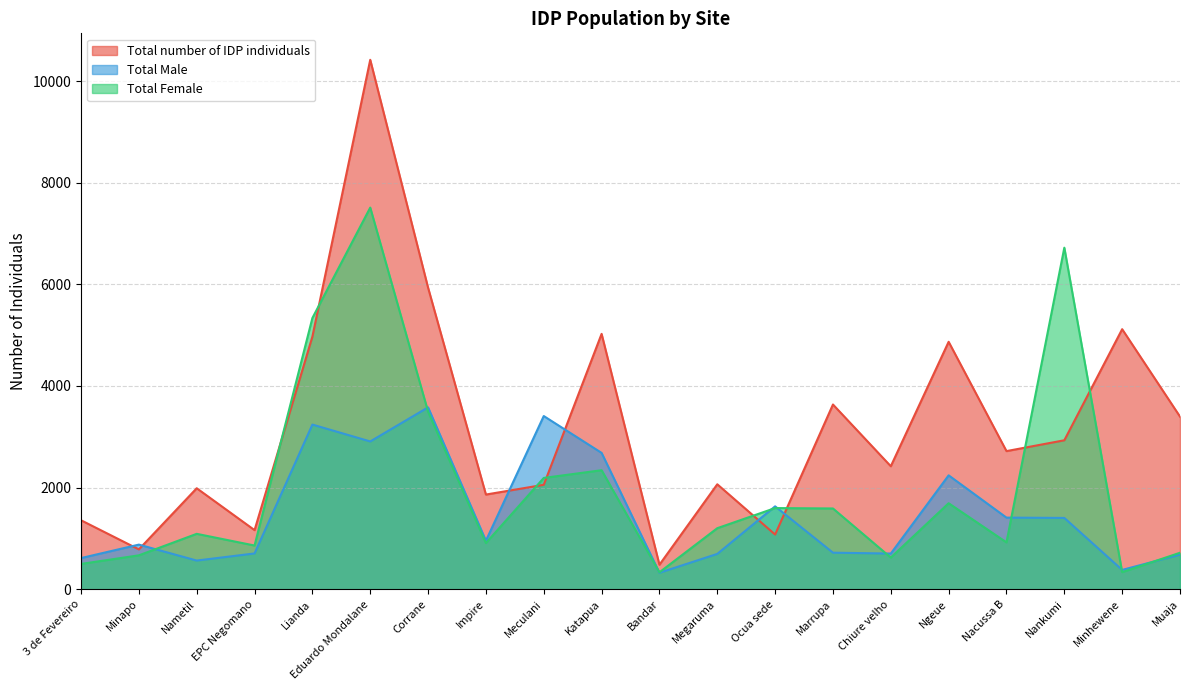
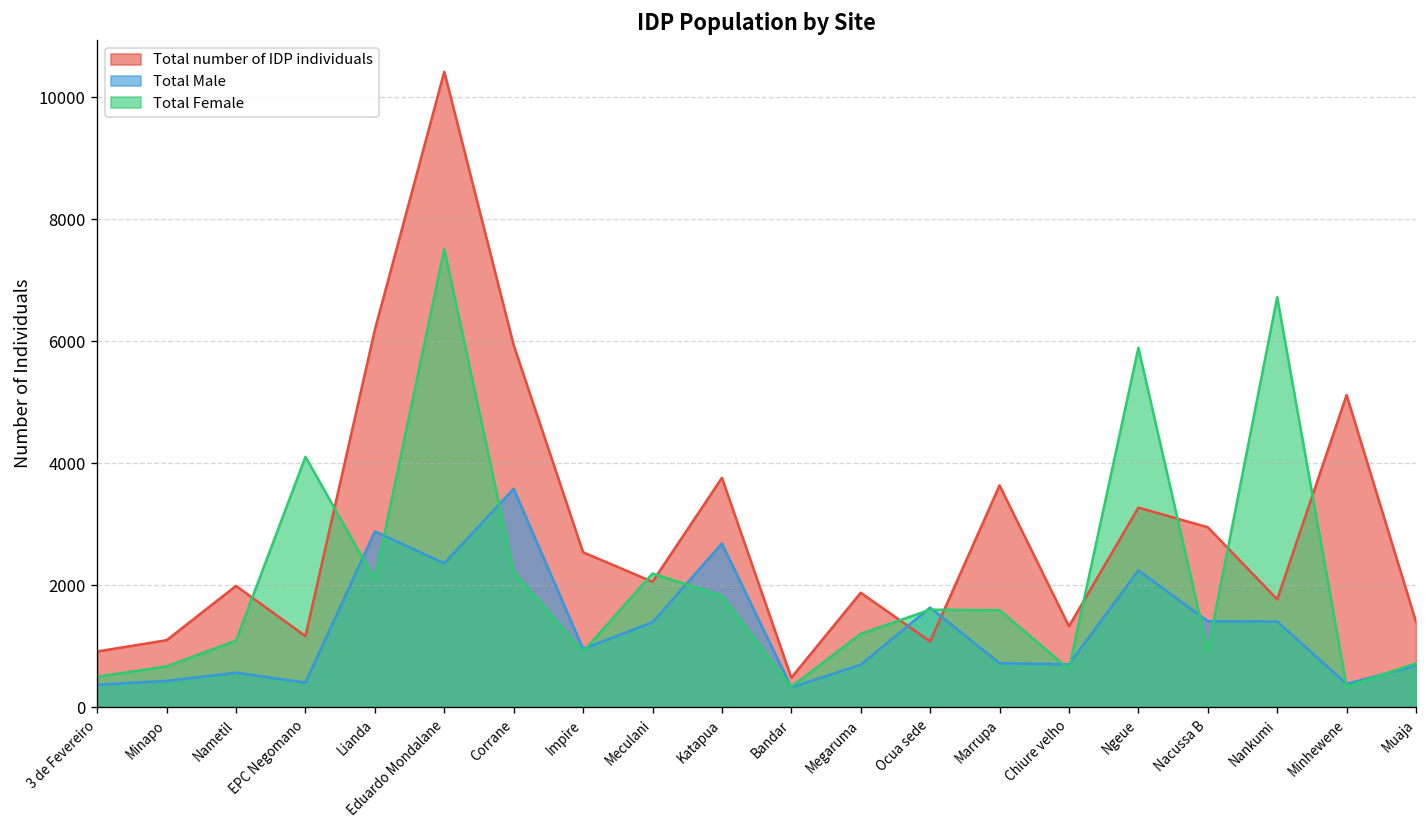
Total number of IDP individuals, 3 de Fevereiro: 1400 -> 900
Total Male, 3 de Fevereiro: 600 -> 400
Total number of IDP individuals, Minapo: 800 -> 1100
Total Male, Minapo: 900 -> 400
Total Male, EPC Negomano: 700 -> 400
Total Female, EPC Negomano: 900 -> 4100
Total number of IDP individuals, Lianda: 5000 -> 6200
Total Male, Lianda: 3200 -> 2900
Total Female, Lianda: 5300 -> 2100
Total Male, Eduardo Mondalane: 2900 -> 2400
Total Female, Corrane: 3500 -> 2200
Total number of IDP individuals, Impire: 1900 -> 2500
Total Male, Meculani: 3400 -> 1400
Total number of IDP individuals, Katapua: 5000 -> 3800
Total Female, Katapua: 2300 -> 1800
Total number of IDP individuals, Megaruma: 2100 -> 1900
Total number of IDP individuals, Chiure velho: 2400 -> 1300
Total number of IDP individuals, Ngeue: 4900 -> 3300
Total Female, Ngeue: 1700 -> 5900
Total number of IDP individuals, Nacussa B: 2700 -> 2900
Total number of IDP individuals, Nankumi: 2900 -> 1800
Total number of IDP individuals, Muaja: 3400 -> 1400
